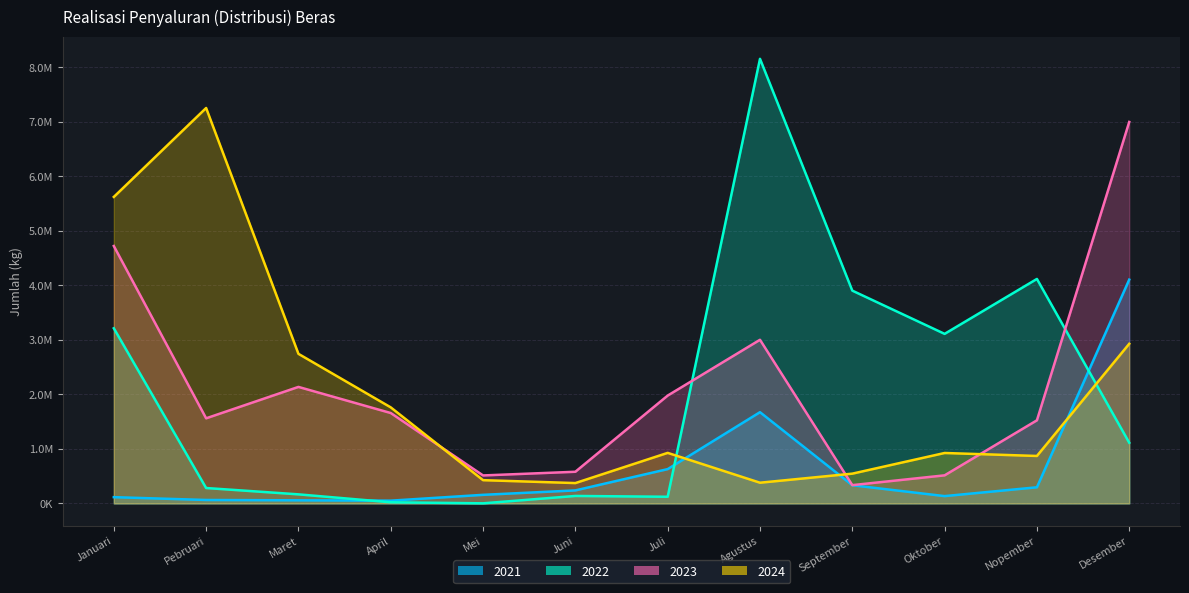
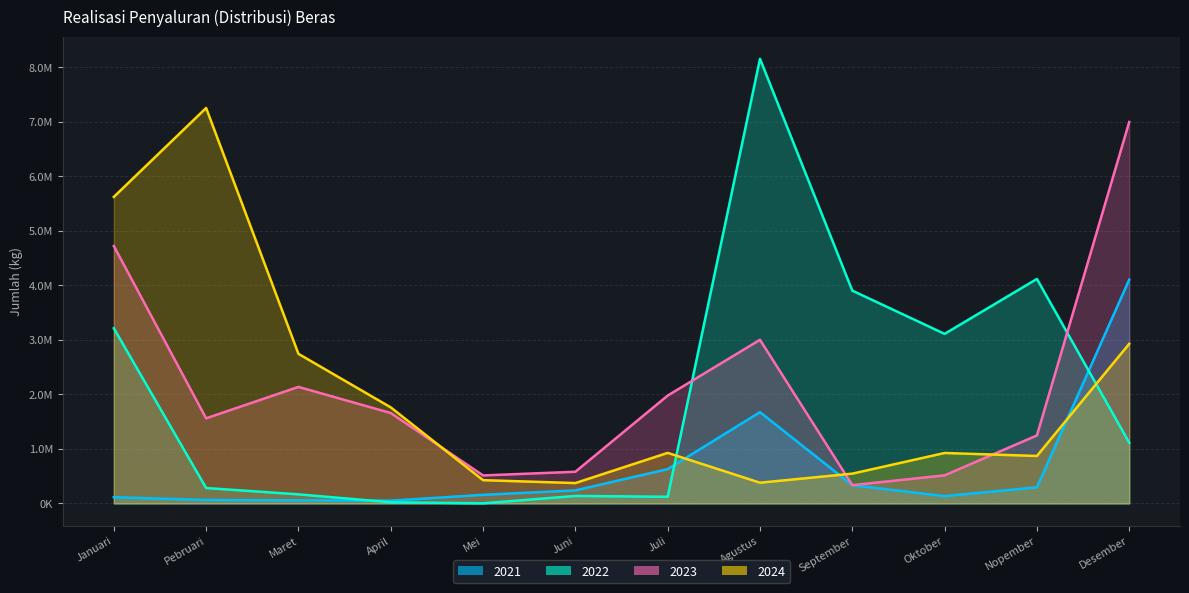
2023, Nopember: 1500000 -> 1200000
